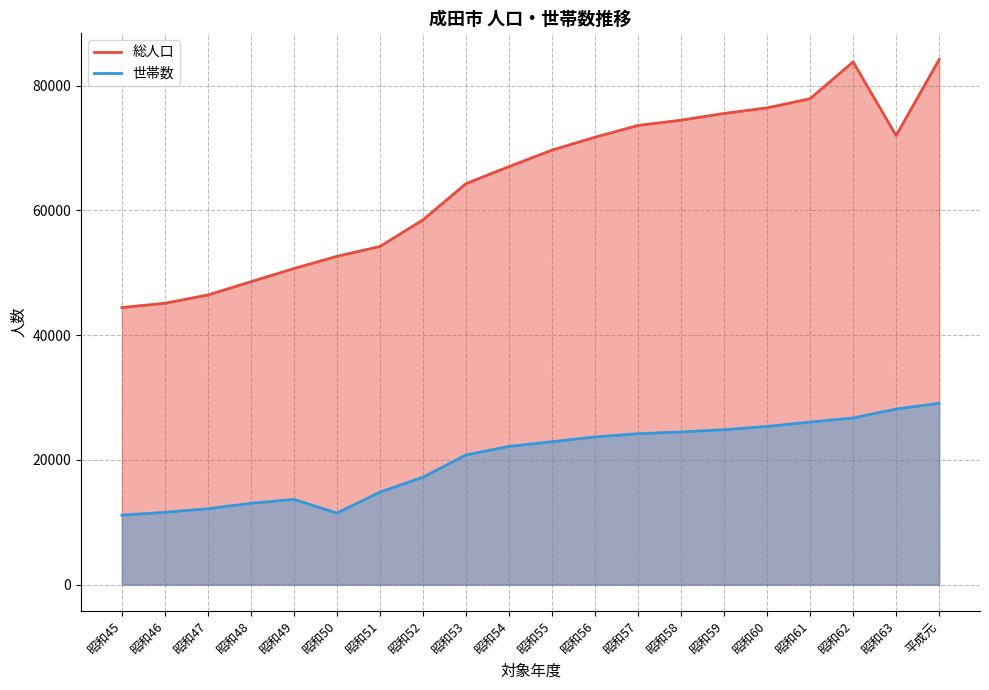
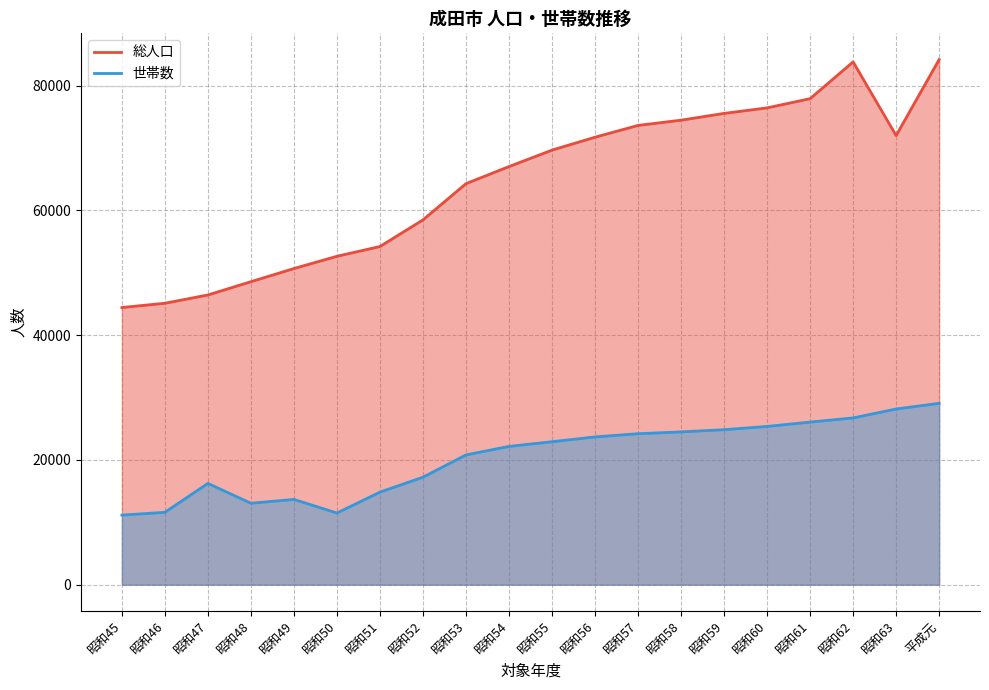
世帯数, 昭和47: 12000 -> 16000
